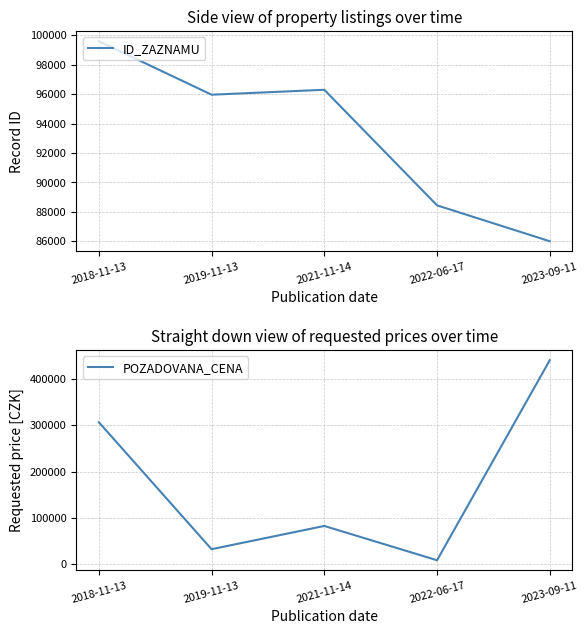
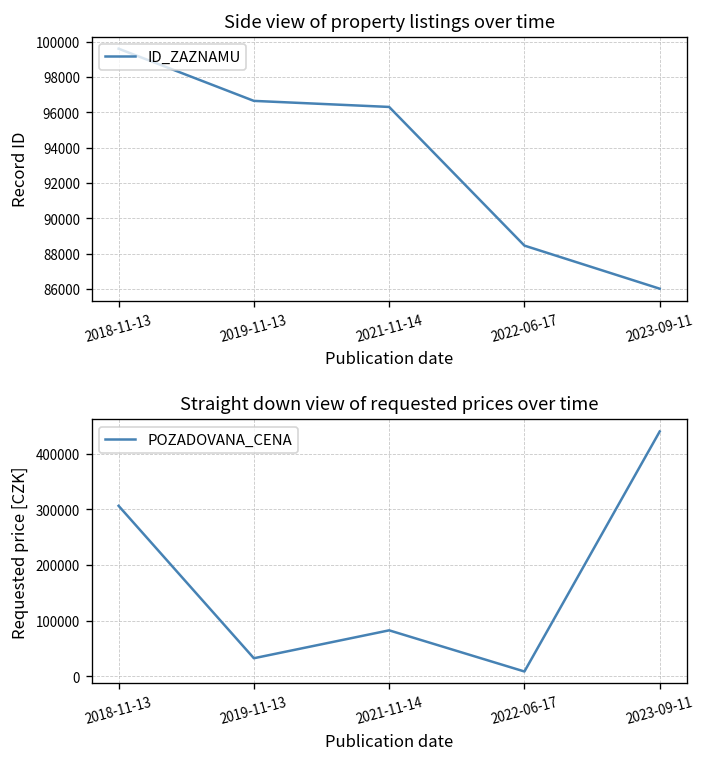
Side view of property listings over time, 2019-11-13: 96000 -> 96600
